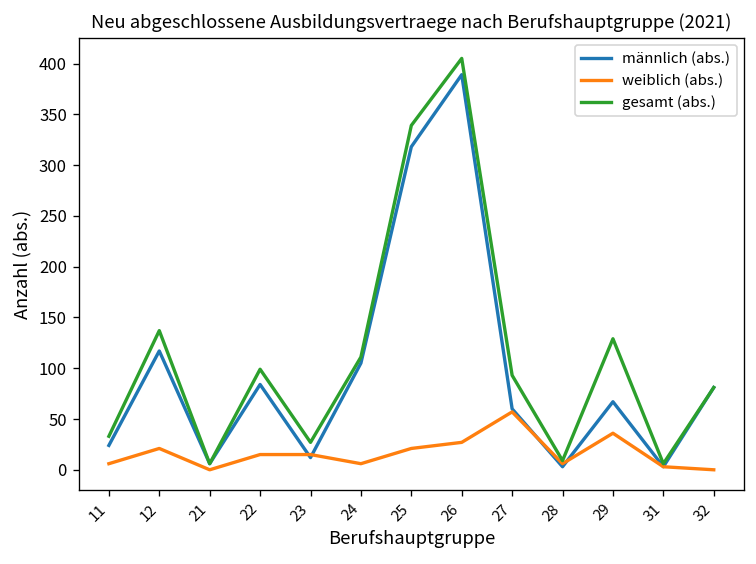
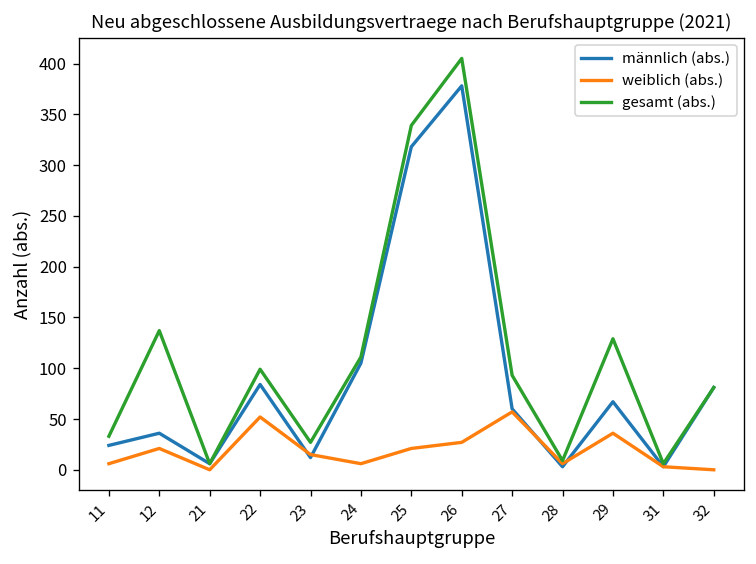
männlich (abs.), 12: 120 -> 40
weiblich (abs.), 22: 20 -> 50
männlich (abs.), 26: 390 -> 380
